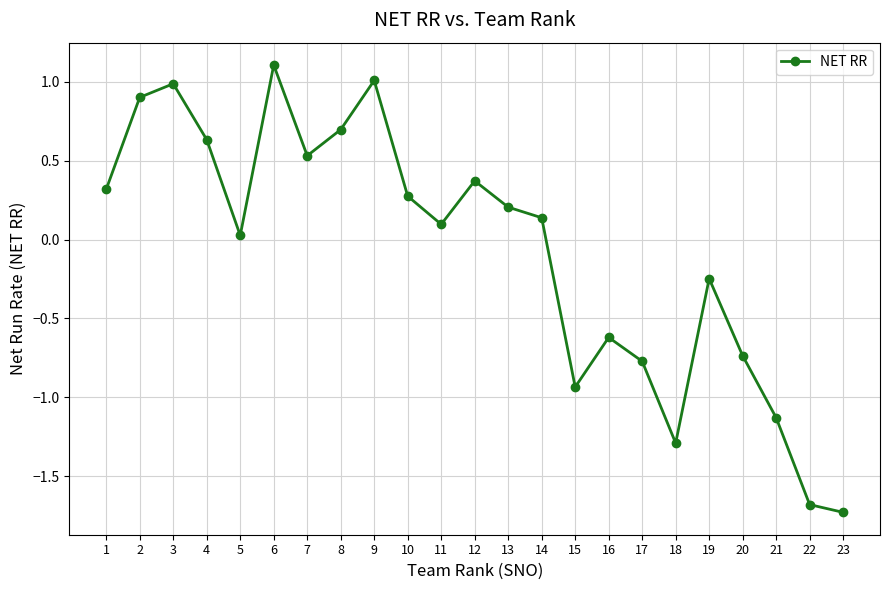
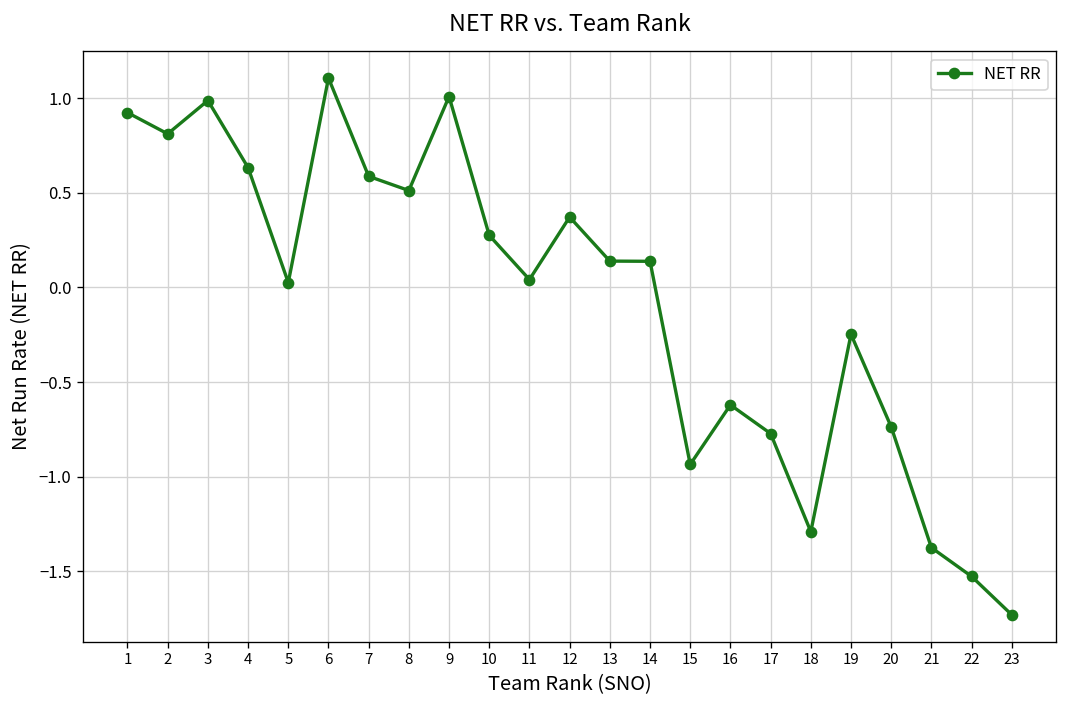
1: 0.32 -> 0.92
2: 0.90 -> 0.81
7: 0.53 -> 0.59
8: 0.70 -> 0.51
11: 0.10 -> 0.04
13: 0.21 -> 0.14
21: -1.13 -> -1.38
22: -1.68 -> -1.53
